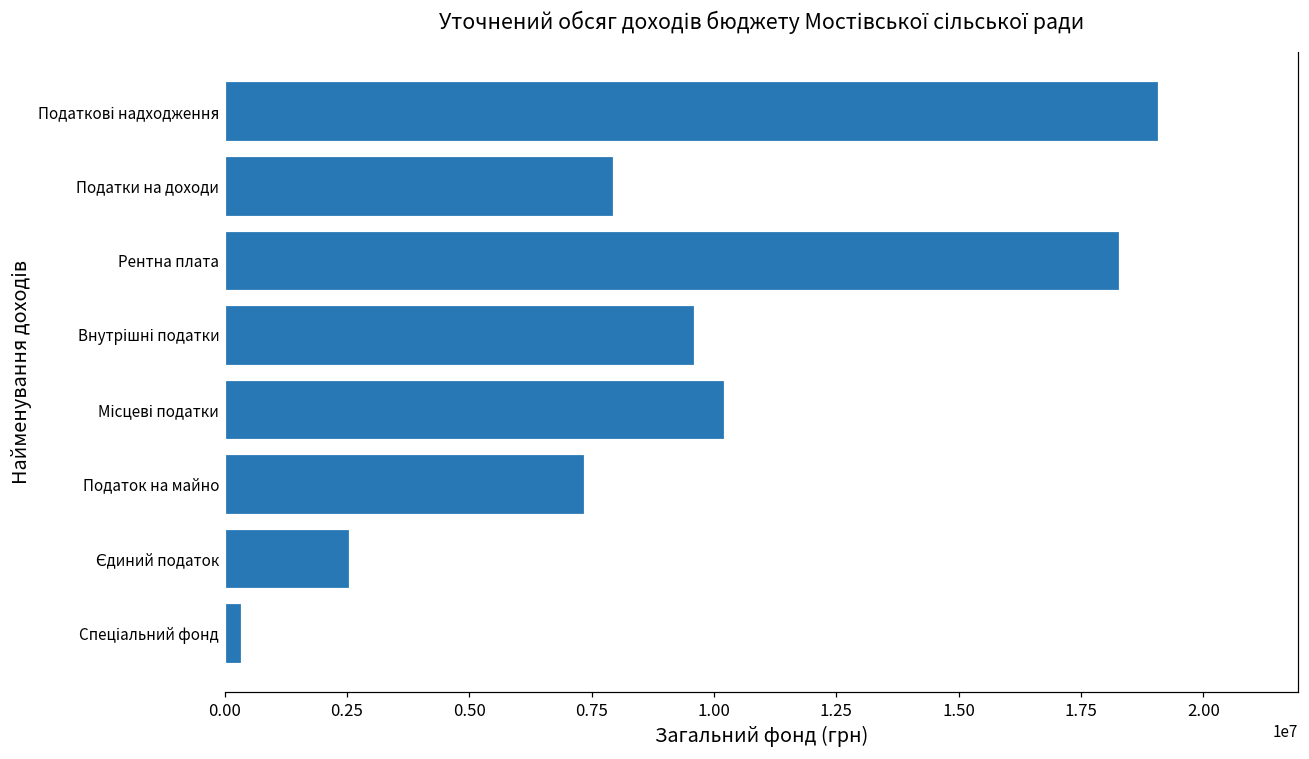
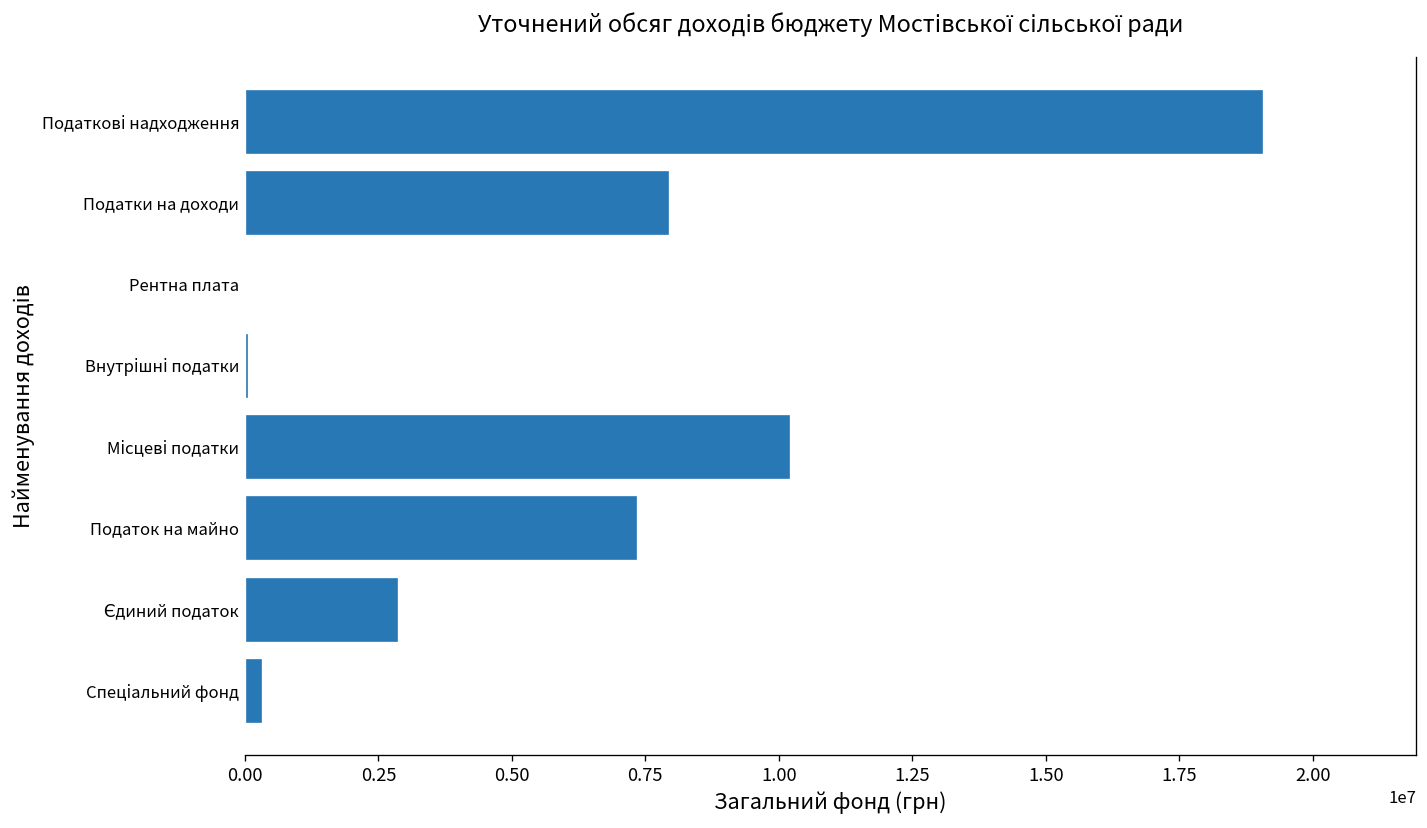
Рентна плата: 18300000 -> 0
Внутрішні податки: 9600000 -> 100000
Єдиний податок: 2500000 -> 2900000
